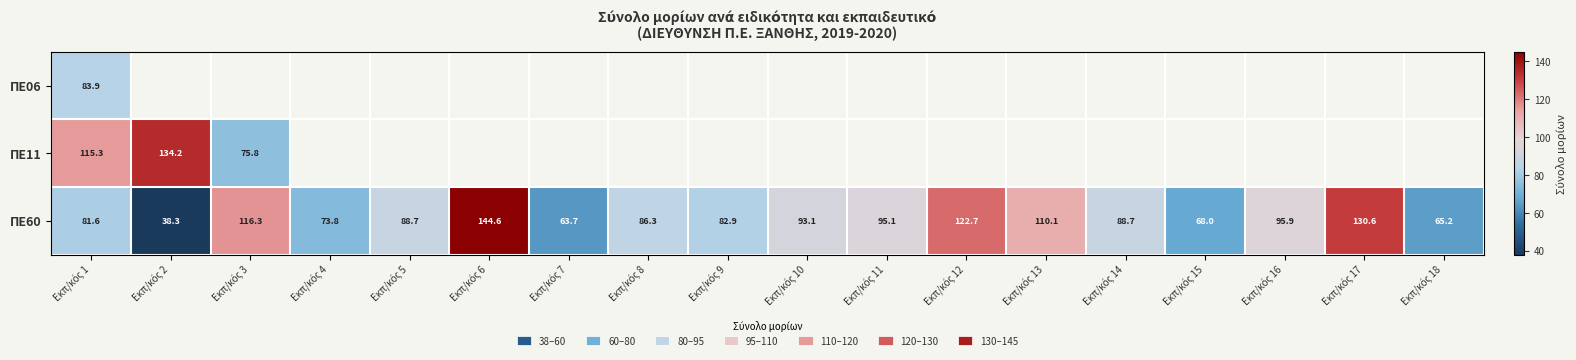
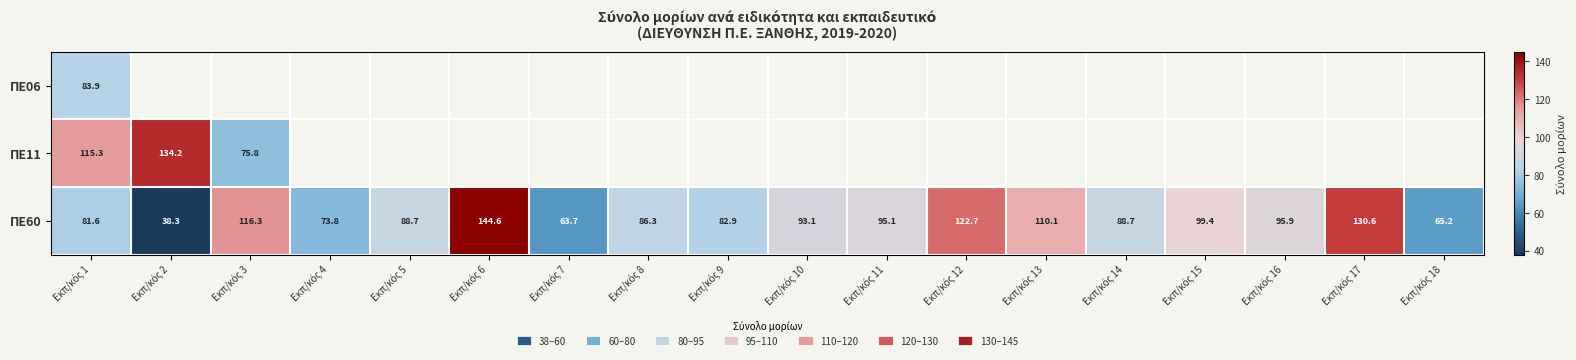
ΠΕ60, Εκπ/κός 15: 68.0 -> 99.4
